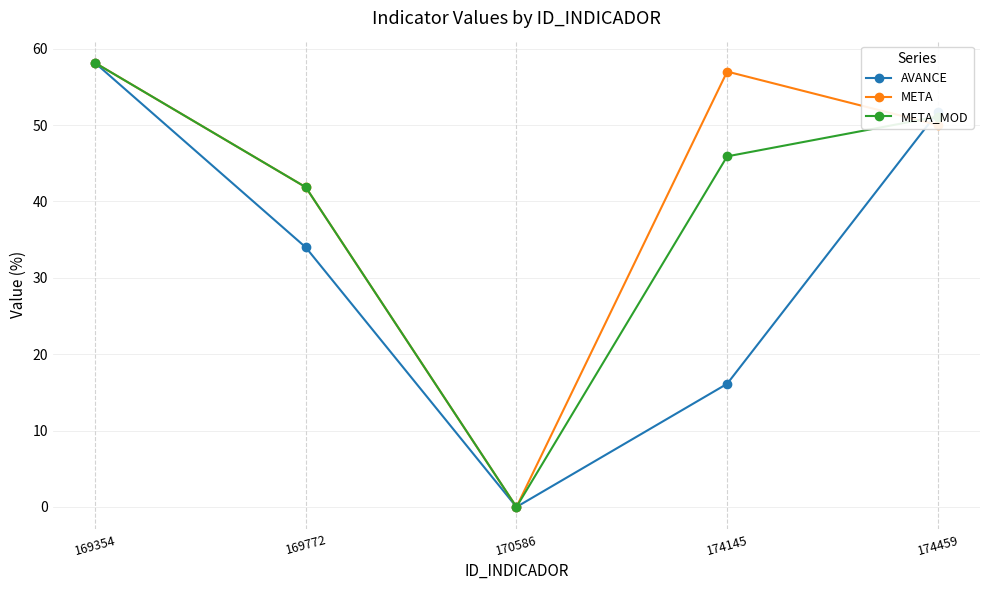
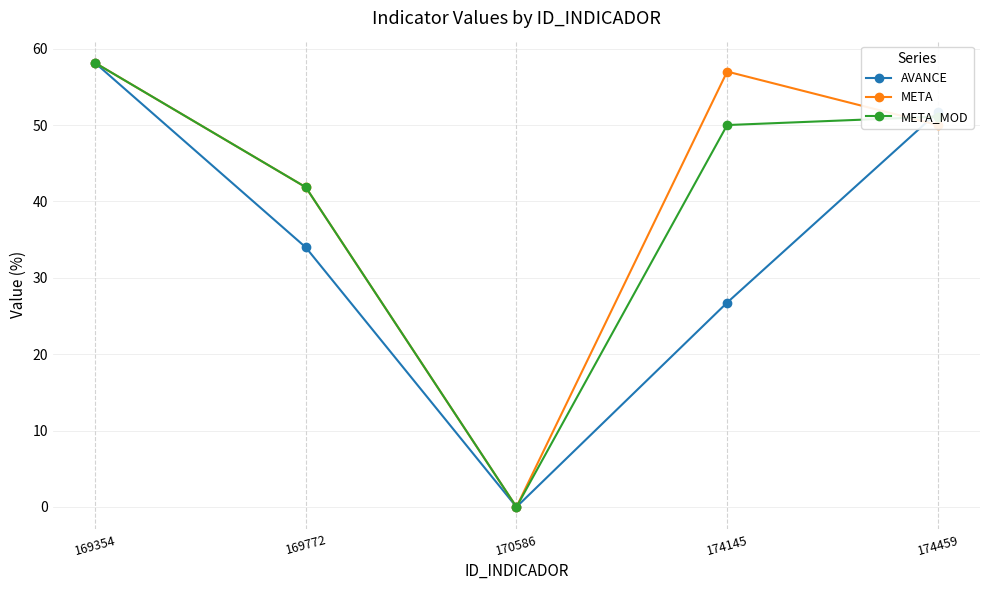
AVANCE, 174145: 16 -> 27
META_MOD, 174145: 46 -> 50
